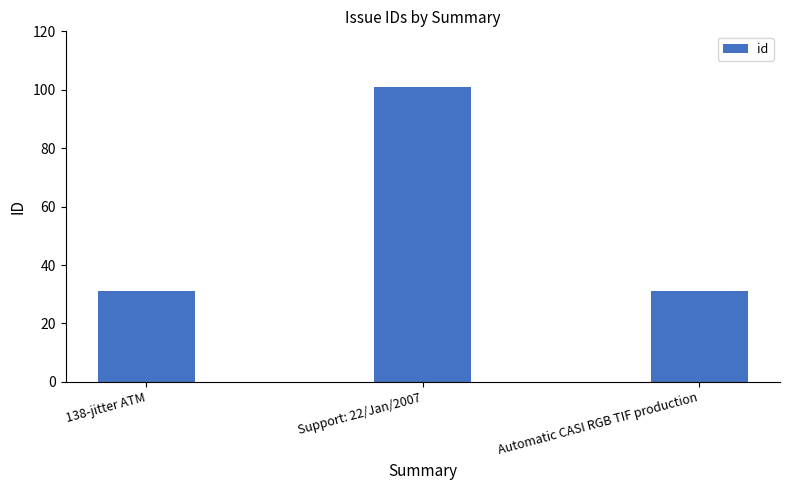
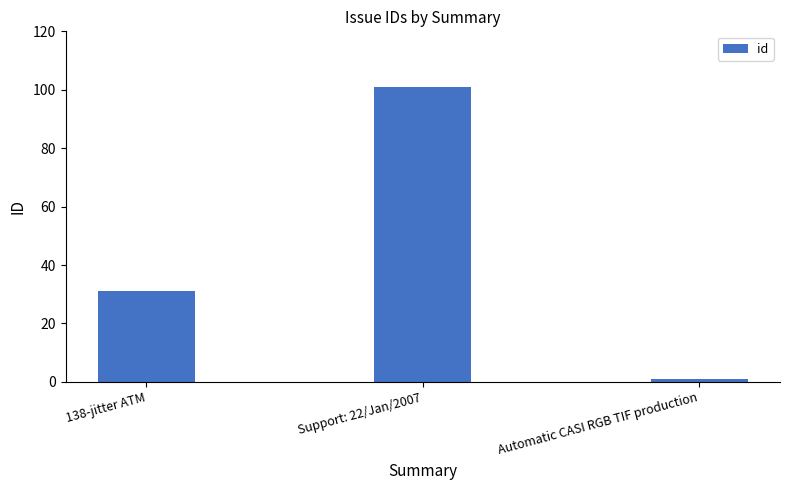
Automatic CASI RGB TIF production: 31 -> 1
